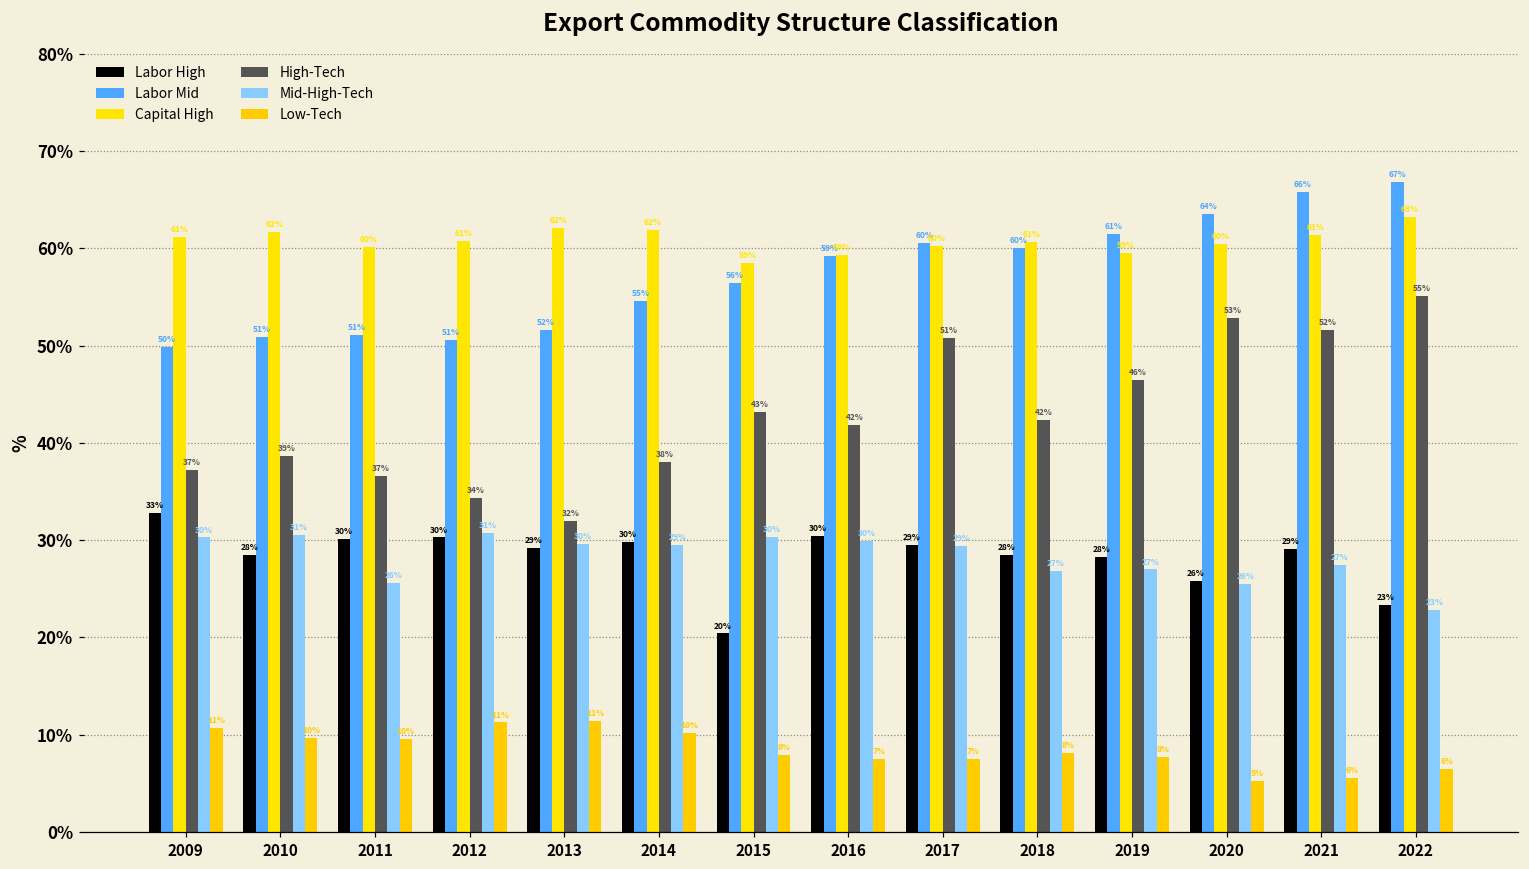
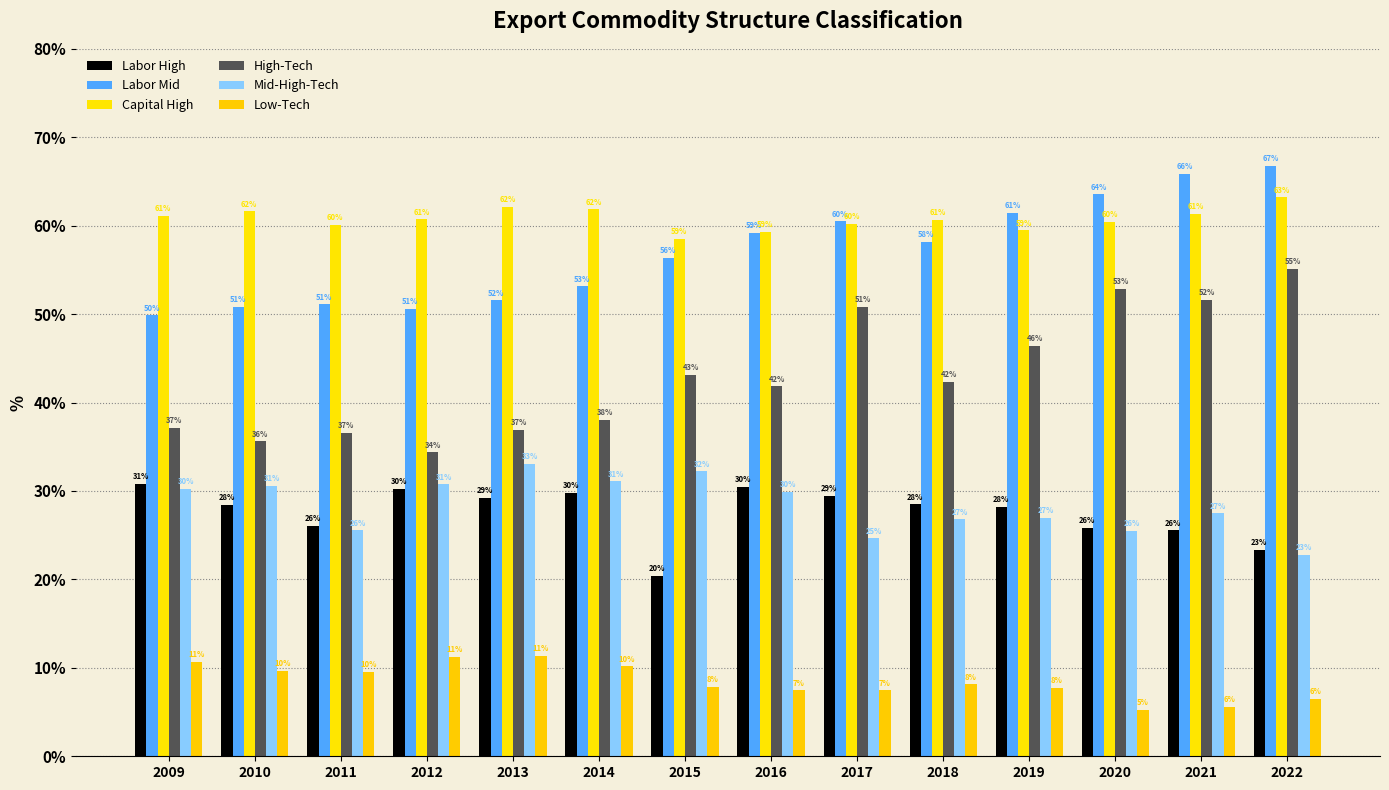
Labor High, 2009: 33% -> 31%
High-Tech, 2010: 39% -> 36%
Labor High, 2011: 30% -> 26%
High-Tech, 2013: 32% -> 37%
Mid-High-Tech, 2013: 30% -> 33%
Labor Mid, 2014: 55% -> 53%
Mid-High-Tech, 2014: 29% -> 31%
Mid-High-Tech, 2015: 30% -> 32%
Mid-High-Tech, 2017: 29% -> 25%
Labor Mid, 2018: 60% -> 58%
Labor High, 2021: 29% -> 26%
